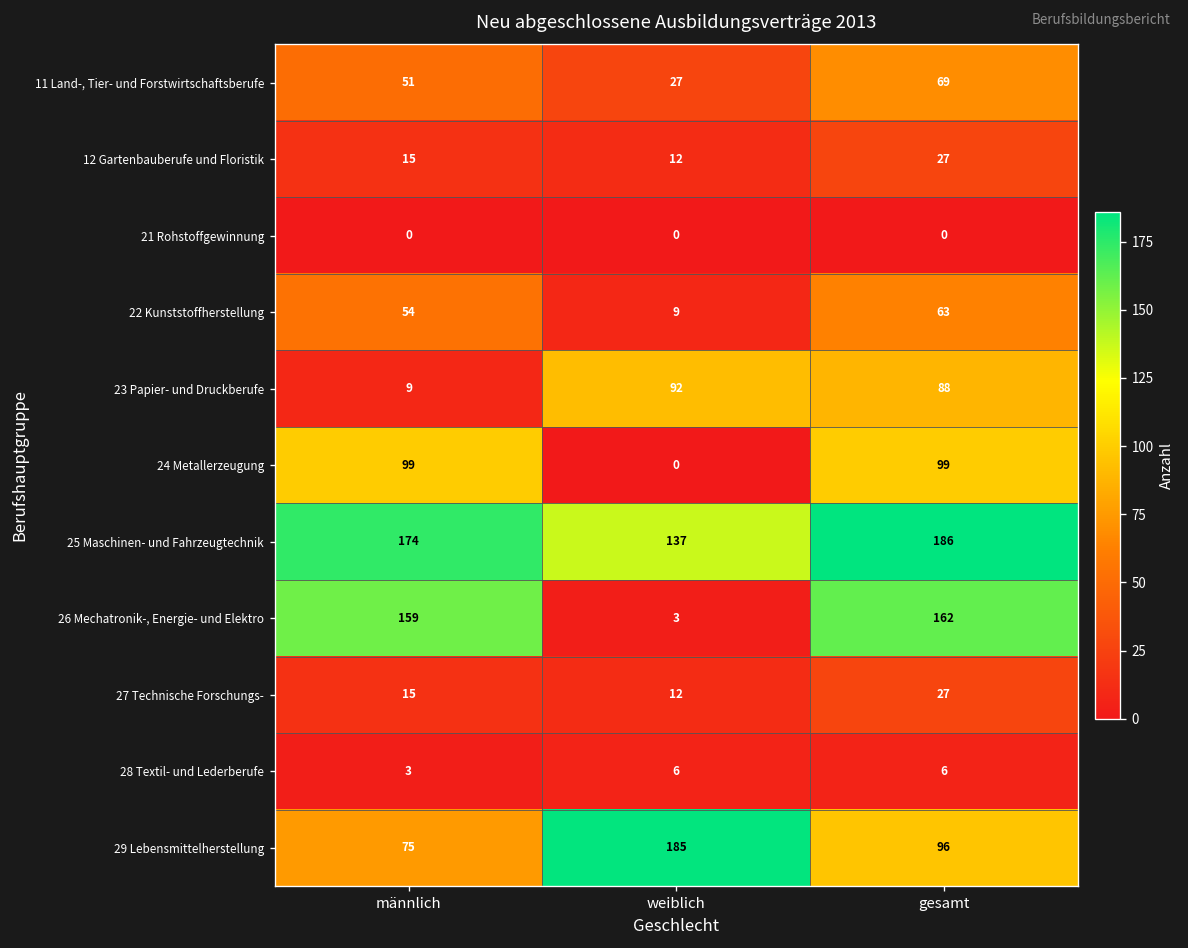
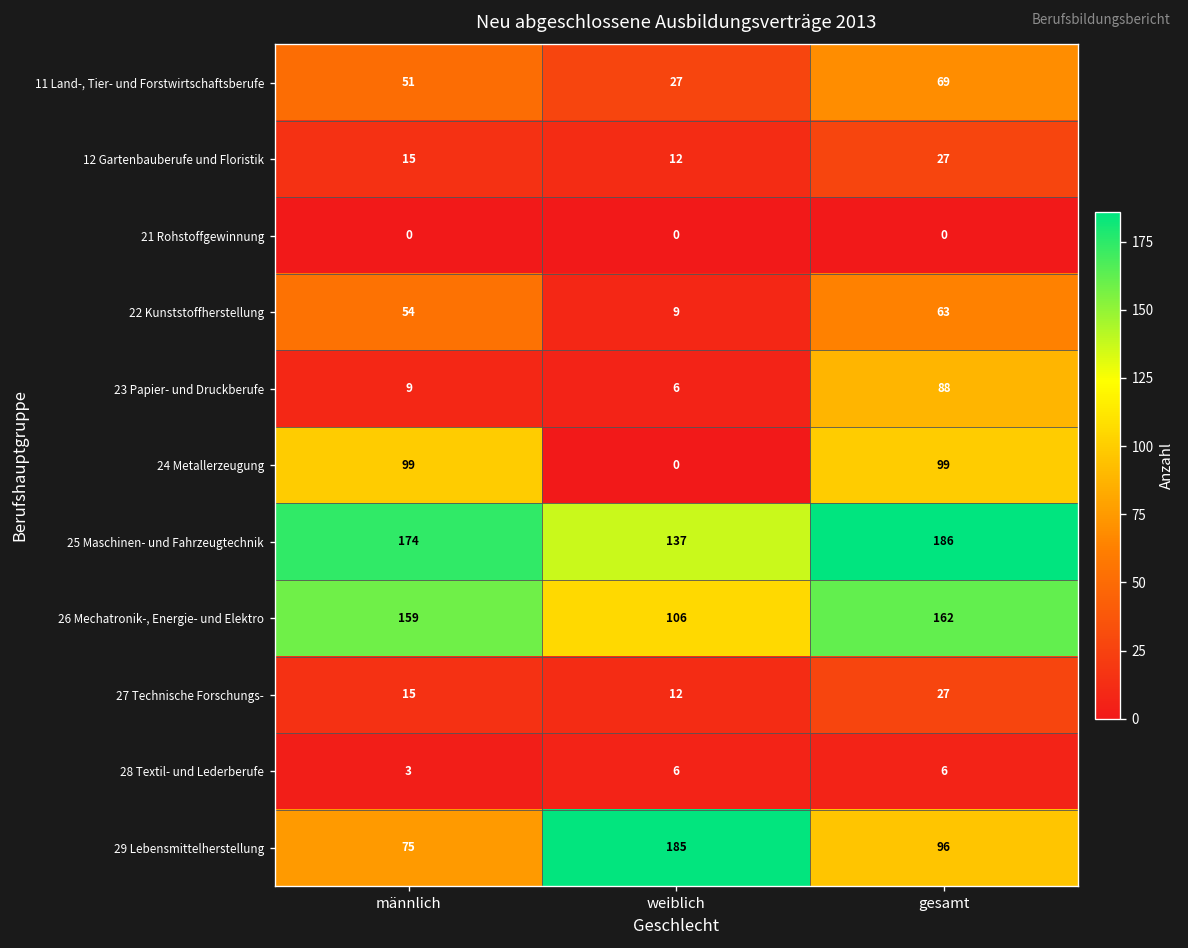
23 Papier- und Druckberufe, weiblich: 92 -> 6
26 Mechatronik-, Energie- und Elektro, weiblich: 3 -> 106
